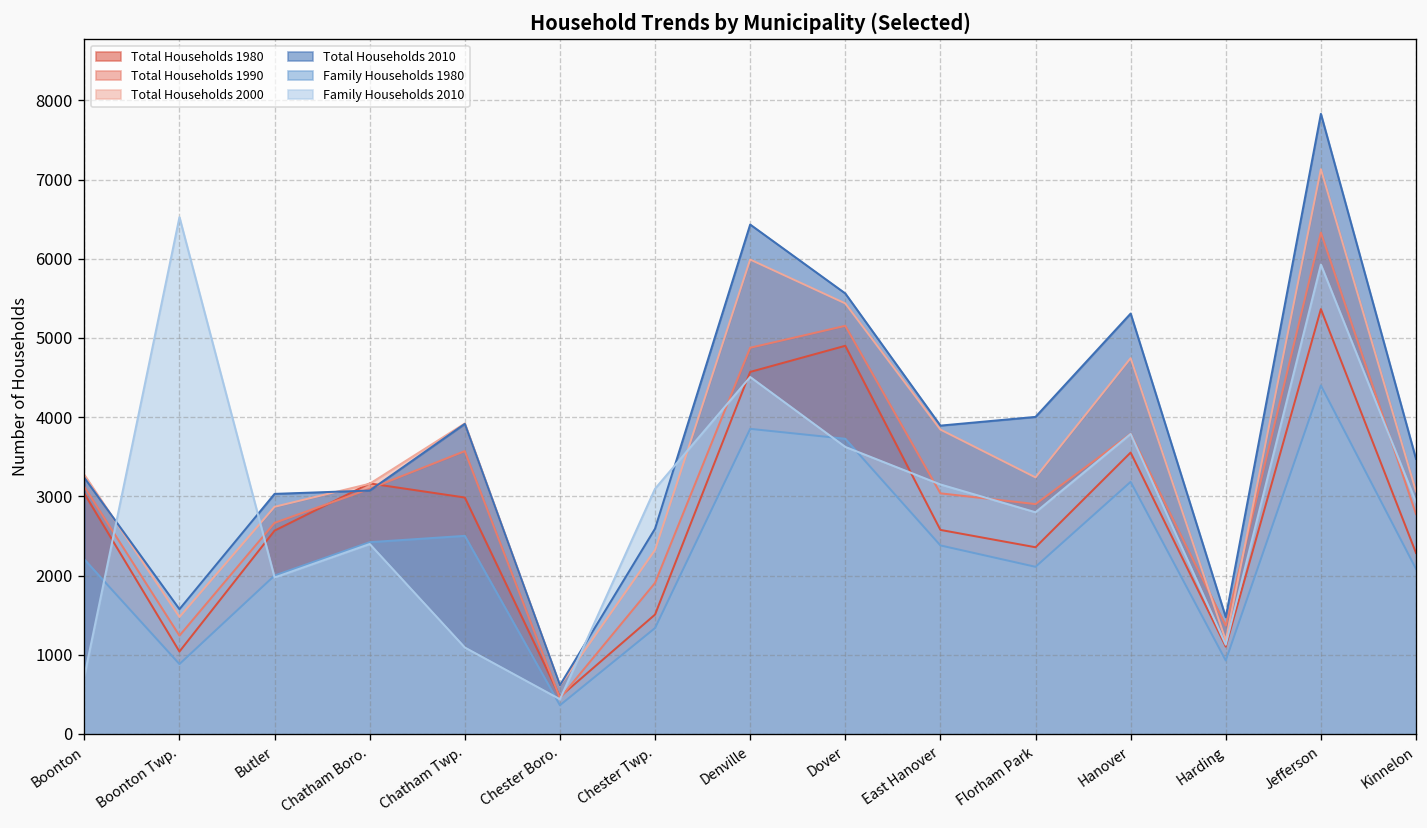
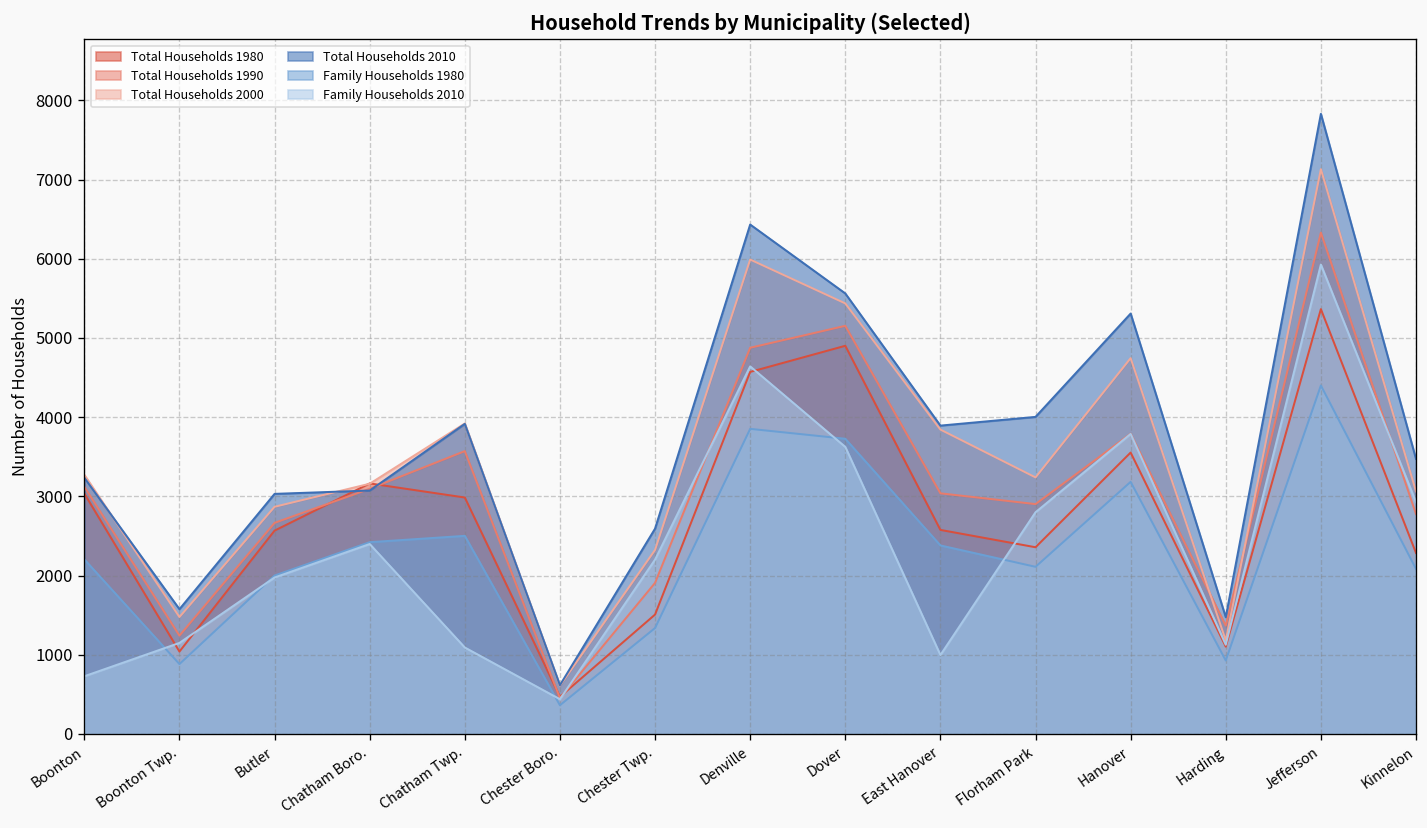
Family Households 2010, Boonton Twp.: 6500 -> 1100
Family Households 2010, Chester Twp.: 3100 -> 2200
Family Households 2010, Denville: 4500 -> 4600
Family Households 2010, East Hanover: 3200 -> 1000
